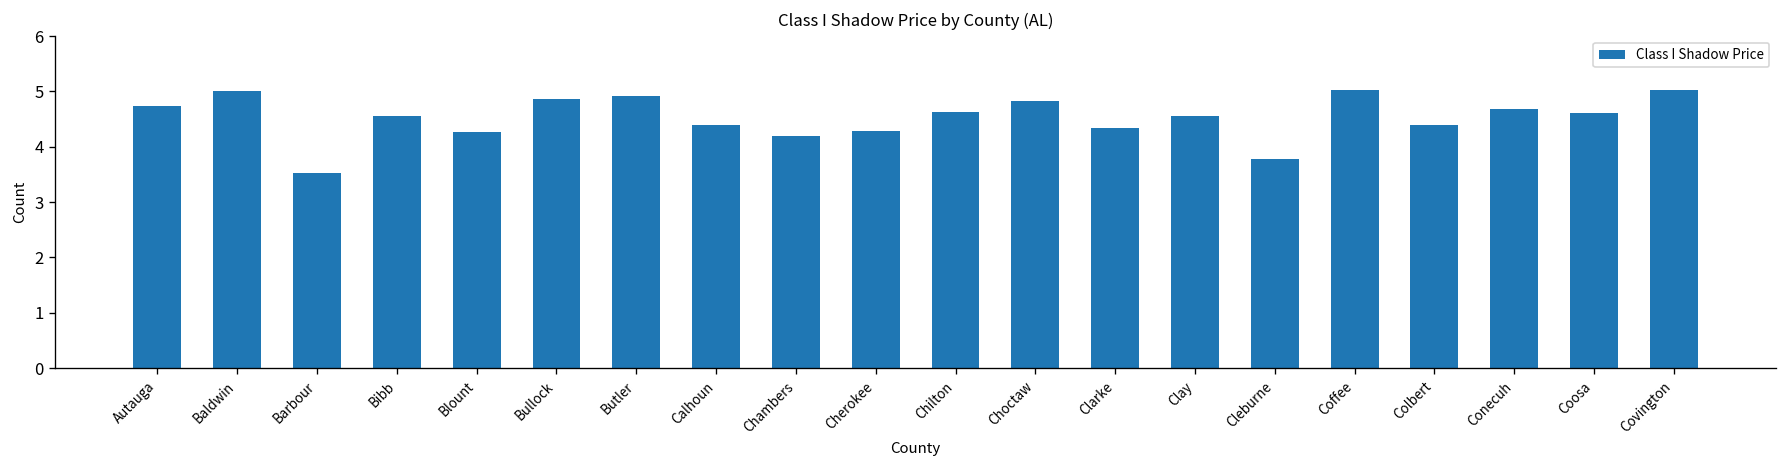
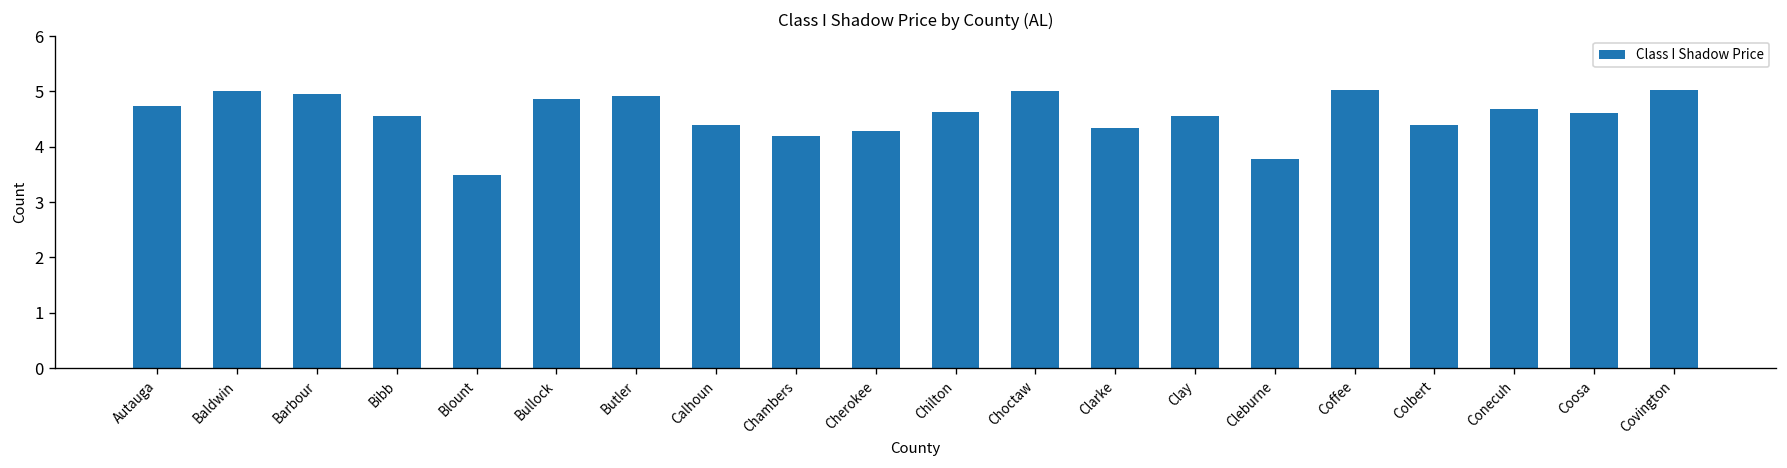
Barbour: 3.5 -> 5.0
Blount: 4.3 -> 3.5
Choctaw: 4.8 -> 5.0
